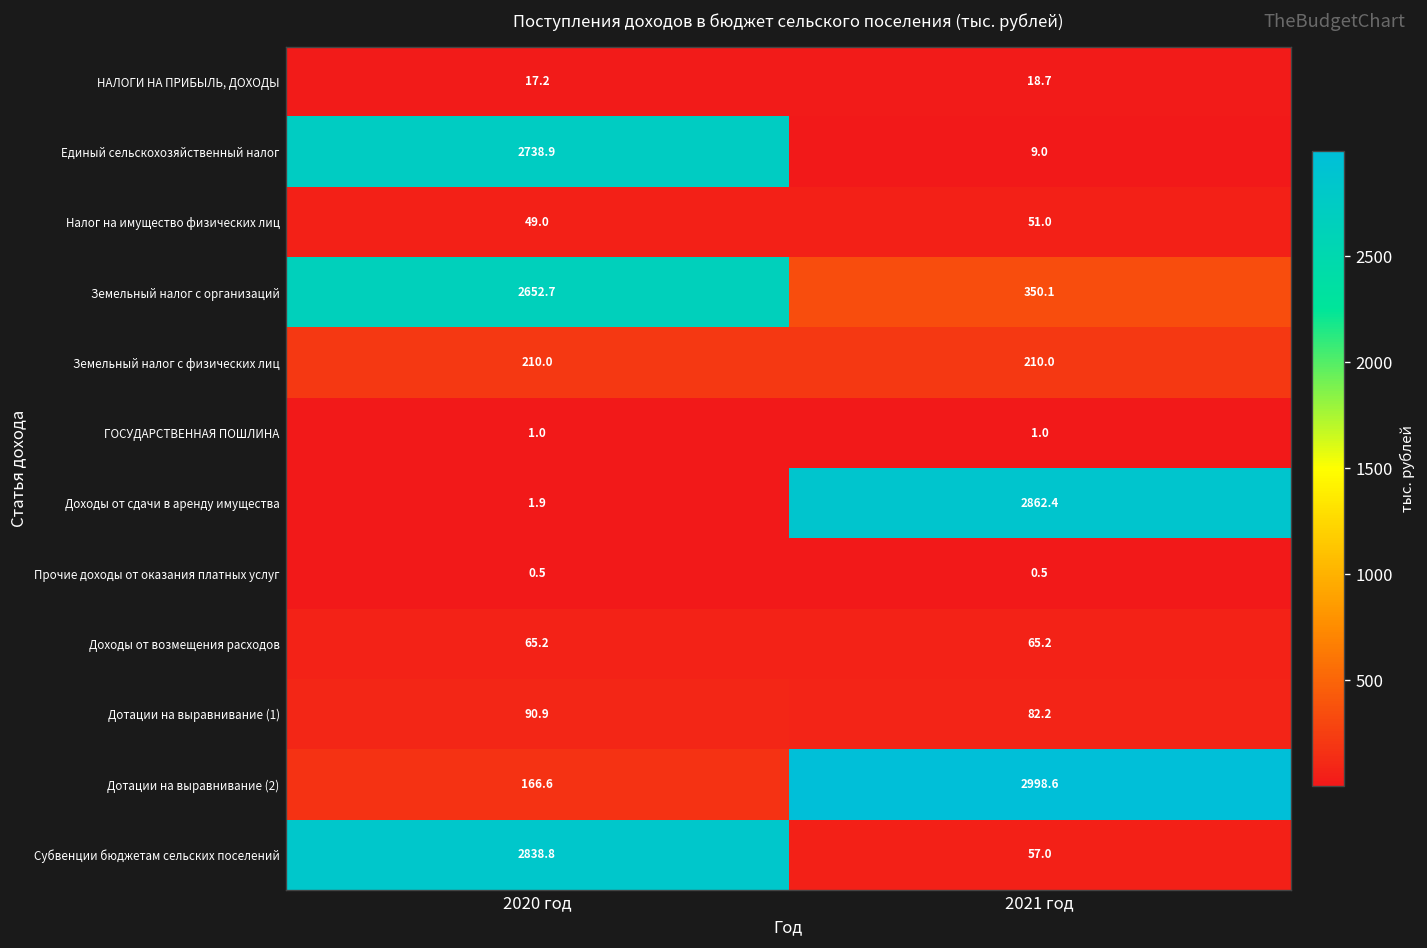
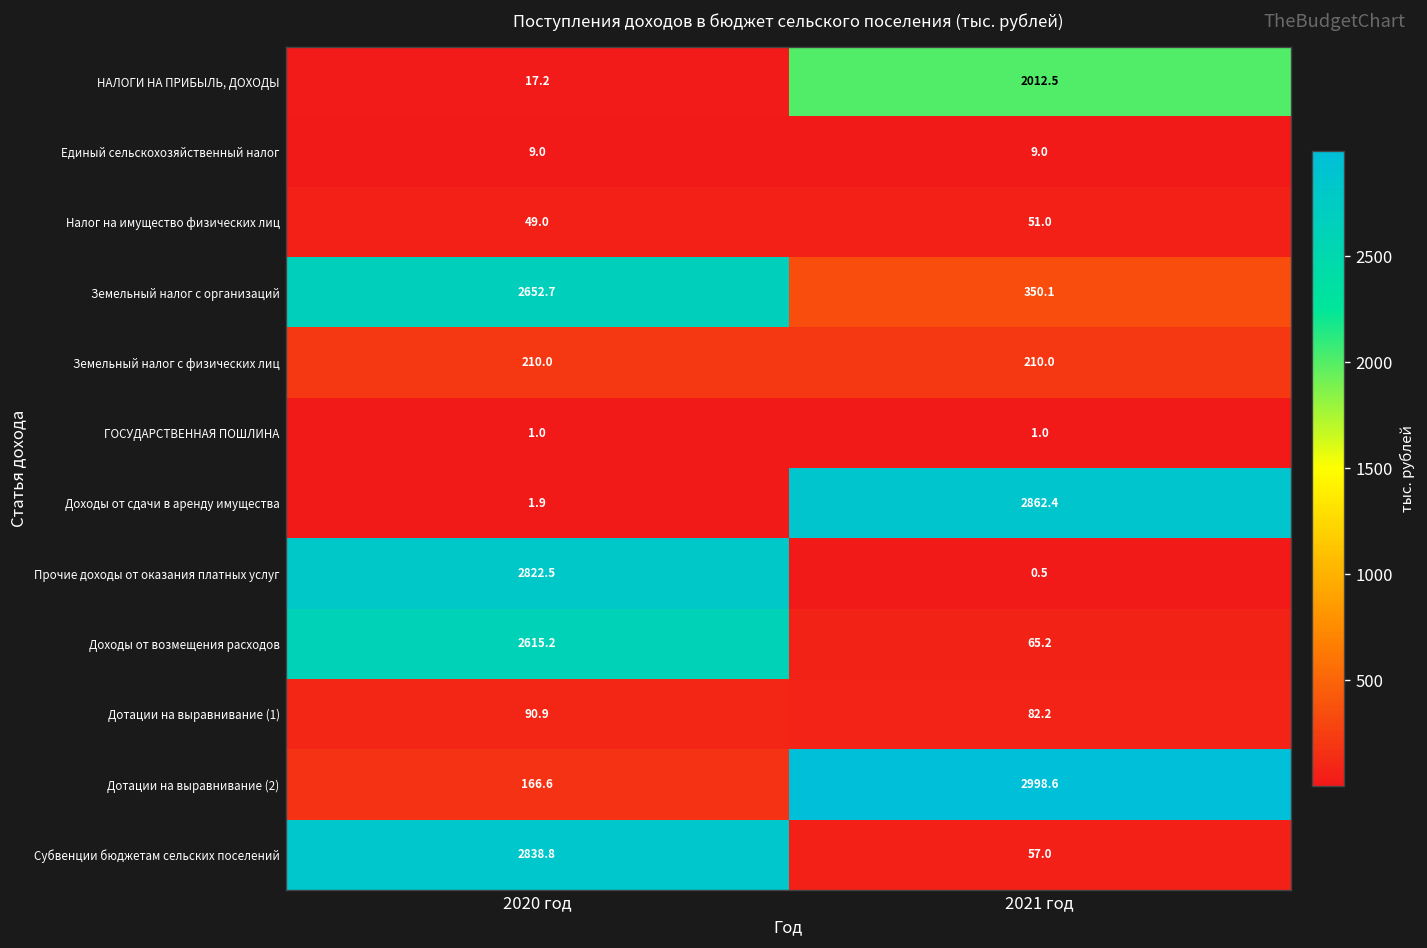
НАЛОГИ НА ПРИБЫЛЬ, ДОХОДЫ, 2021 год: 18.7 -> 2012.5
Единый сельскохозяйственный налог, 2020 год: 2738.9 -> 9.0
Прочие доходы от оказания платных услуг, 2020 год: 0.5 -> 2822.5
Доходы от возмещения расходов, 2020 год: 65.2 -> 2615.2
